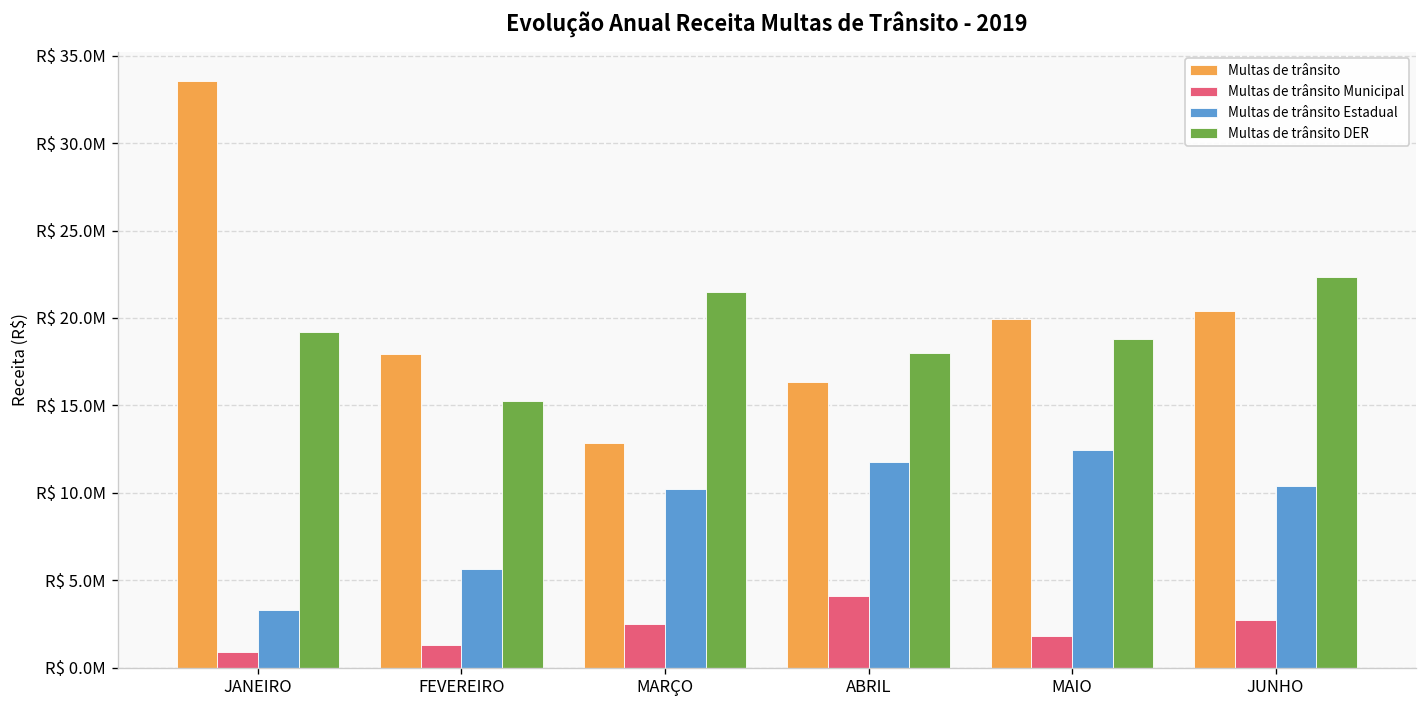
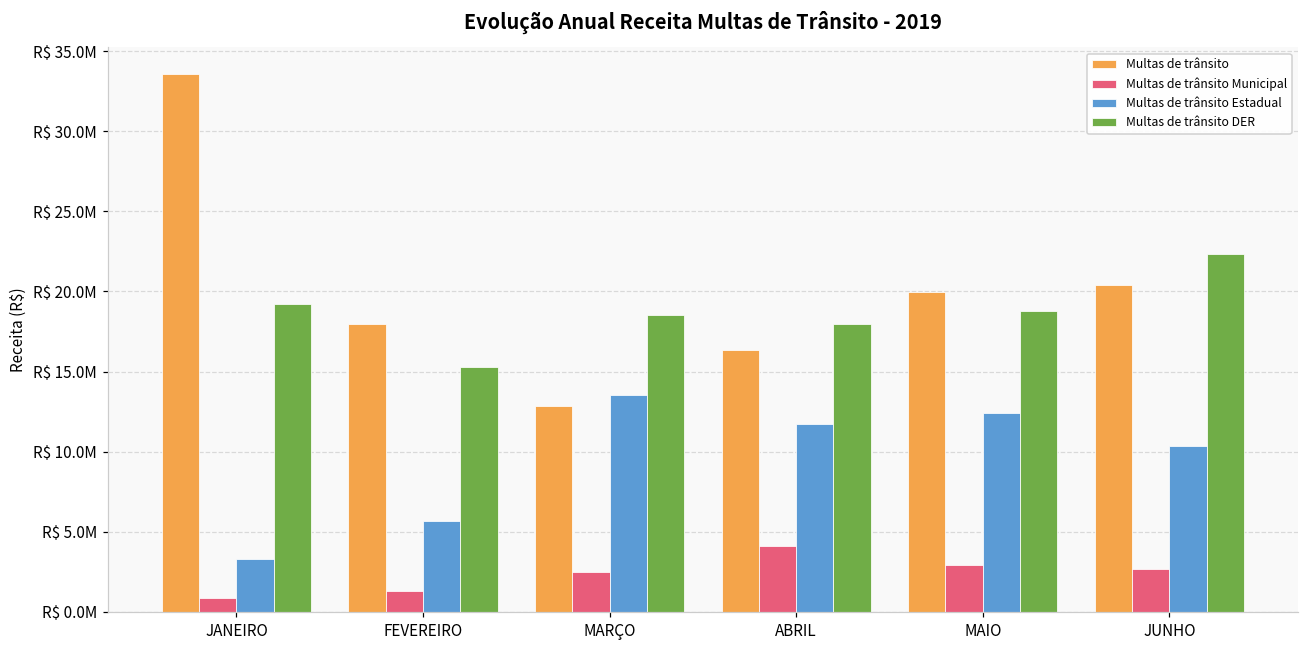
Multas de trânsito Estadual, MARÇO: R$ 10200000 -> R$ 13600000
Multas de trânsito DER, MARÇO: R$ 21500000 -> R$ 18600000
Multas de trânsito Municipal, MAIO: R$ 1800000 -> R$ 2900000
